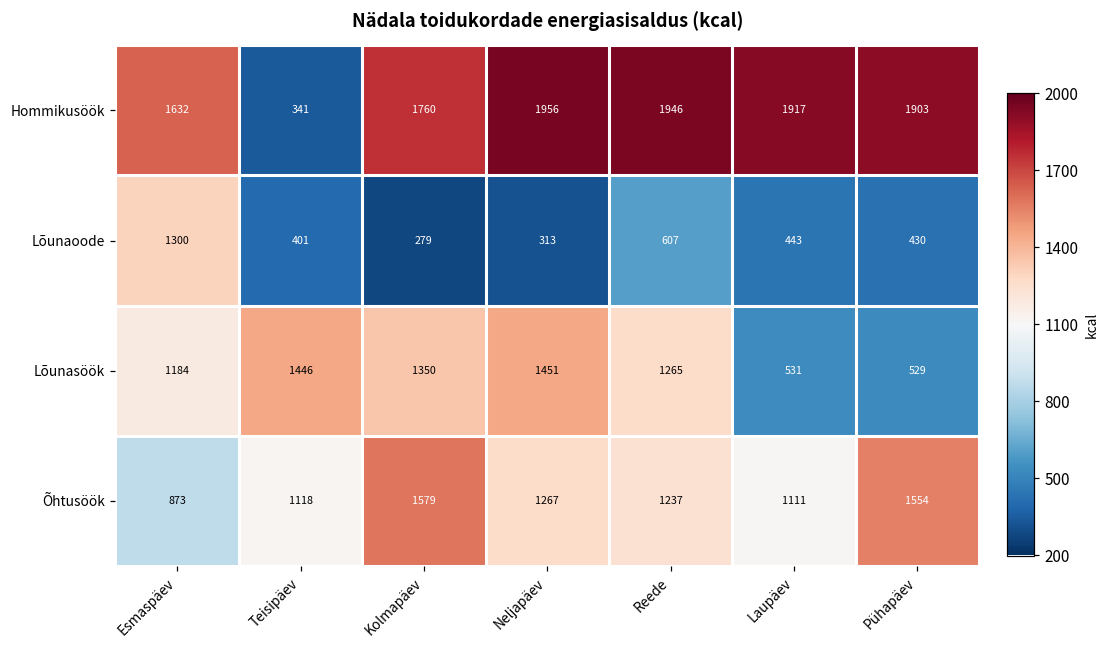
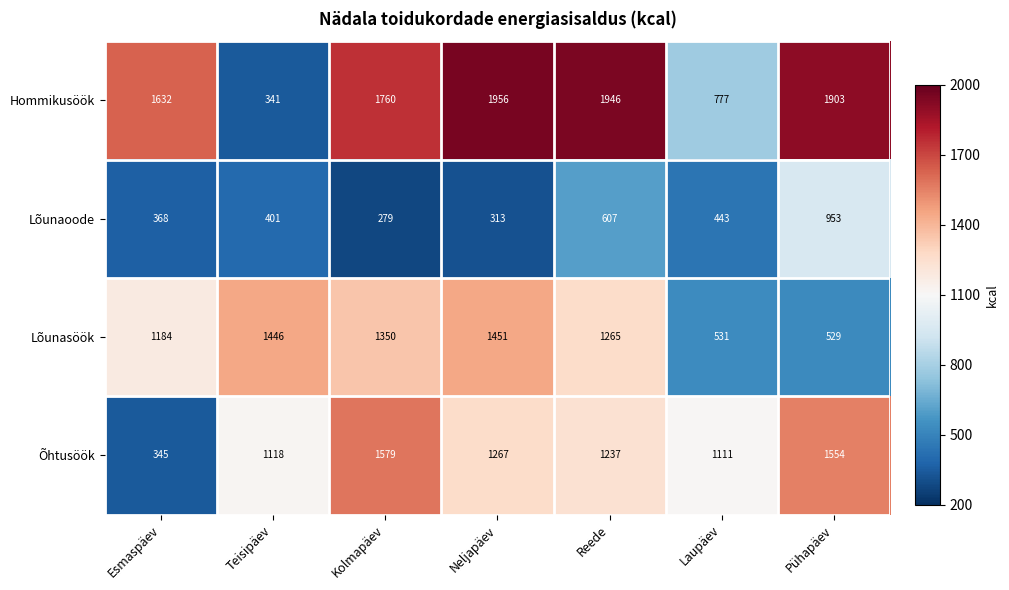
Hommikusöök, Laupäev: 1917 -> 777
Lõunaoode, Esmaspäev: 1300 -> 368
Lõunaoode, Pühapäev: 430 -> 953
Õhtusöök, Esmaspäev: 873 -> 345
